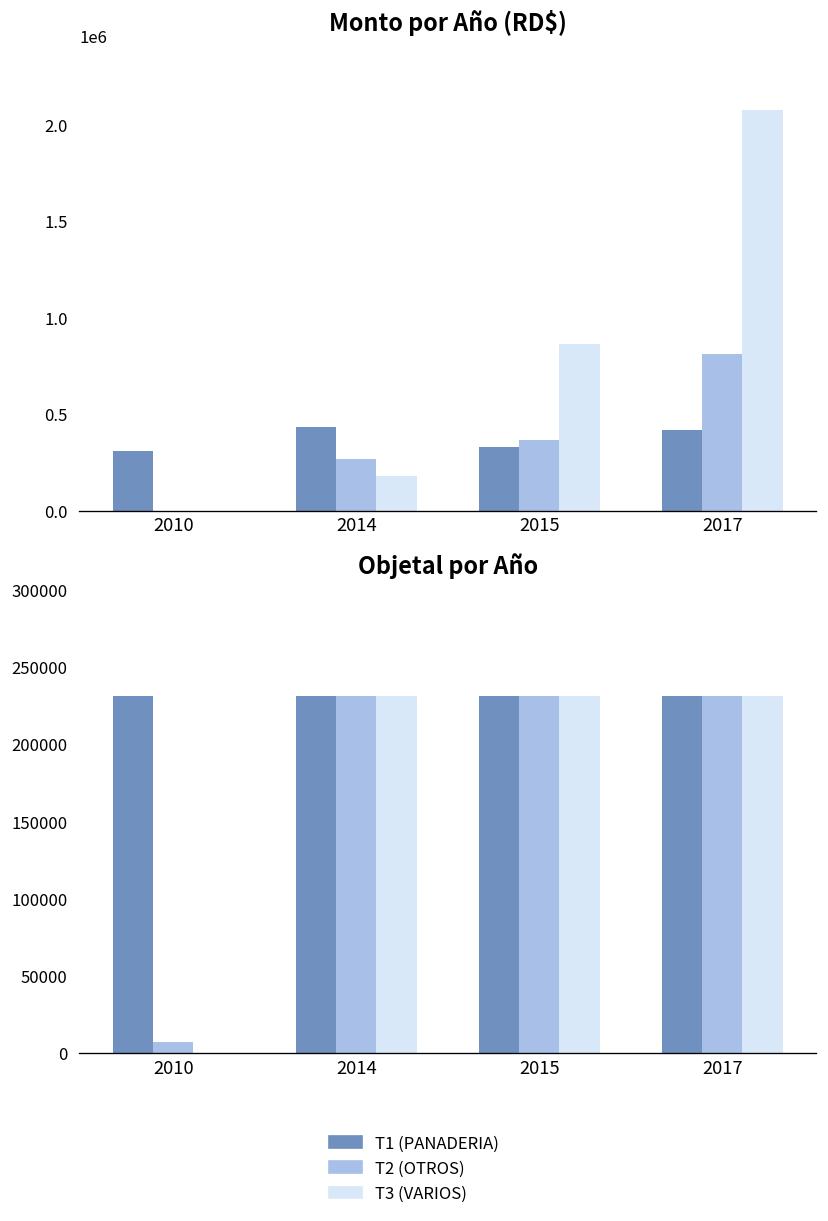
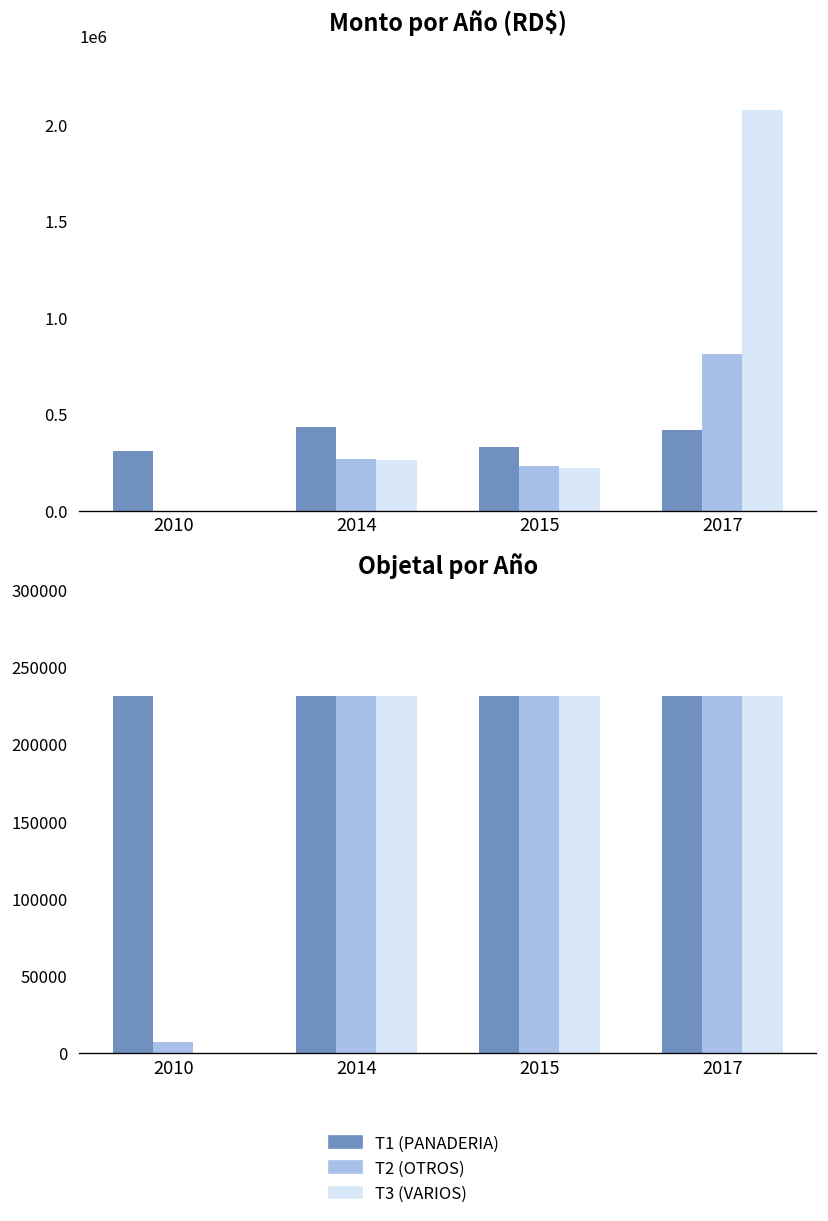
Monto por Año (RD$), T3 (VARIOS), 2014: 180000 -> 260000
Monto por Año (RD$), T2 (OTROS), 2015: 360000 -> 230000
Monto por Año (RD$), T3 (VARIOS), 2015: 860000 -> 220000
